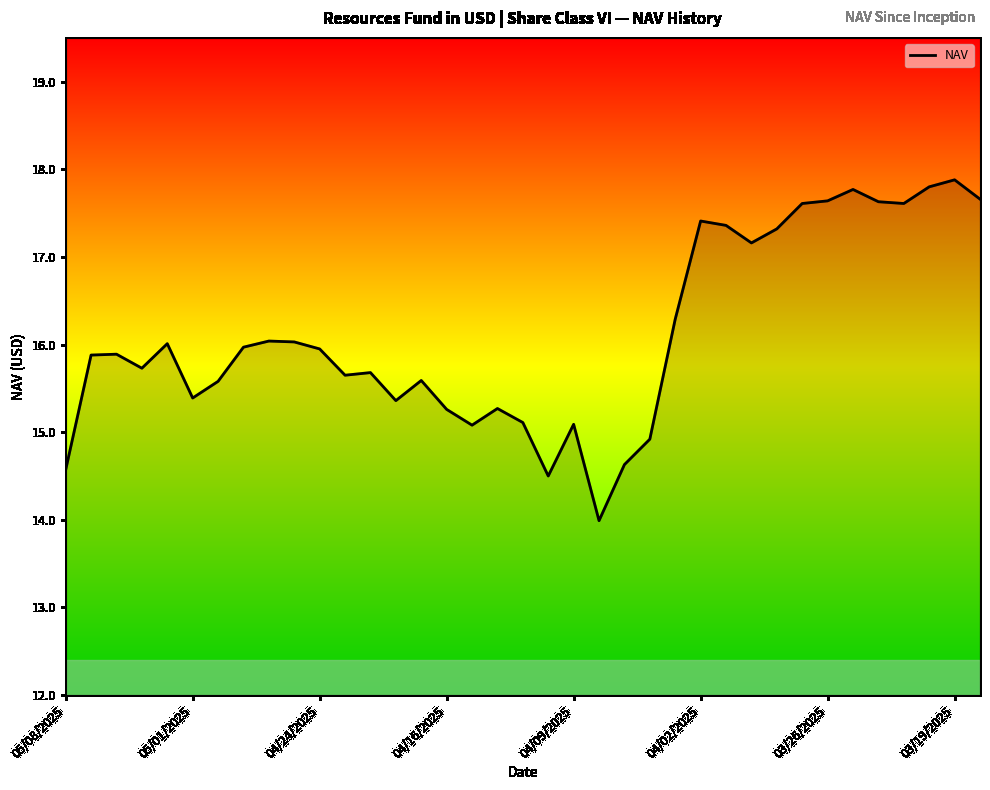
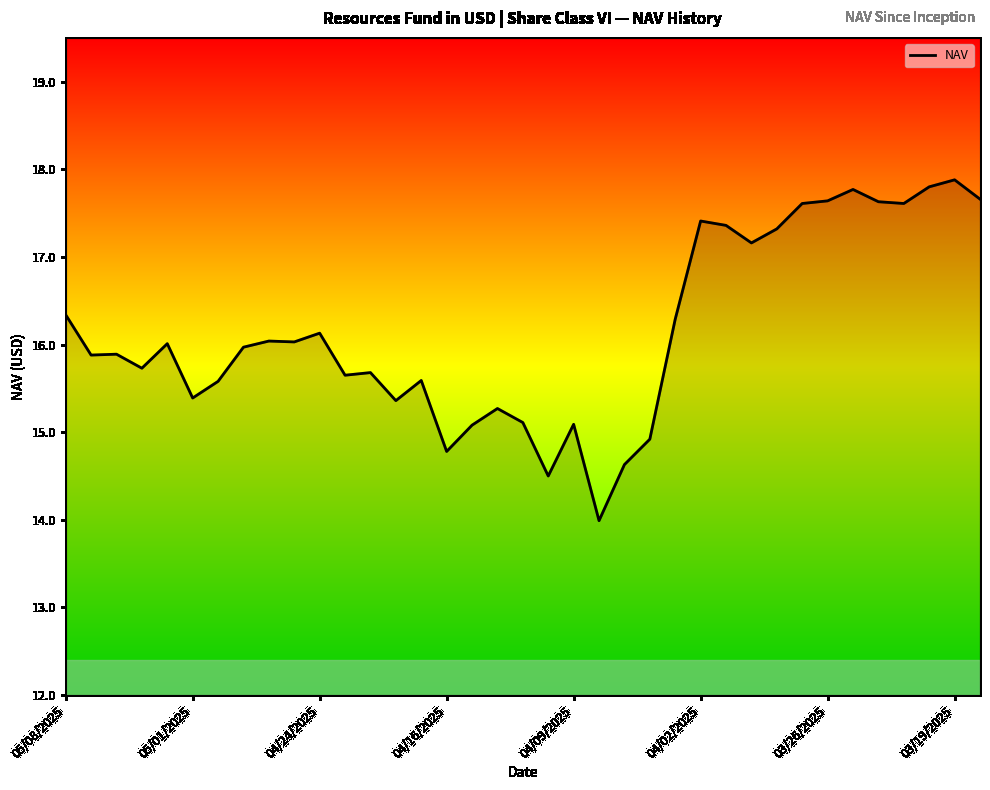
05/08/2025: 14.6 -> 16.3
04/24/2025: 16.0 -> 16.1
04/16/2025: 15.3 -> 14.8
